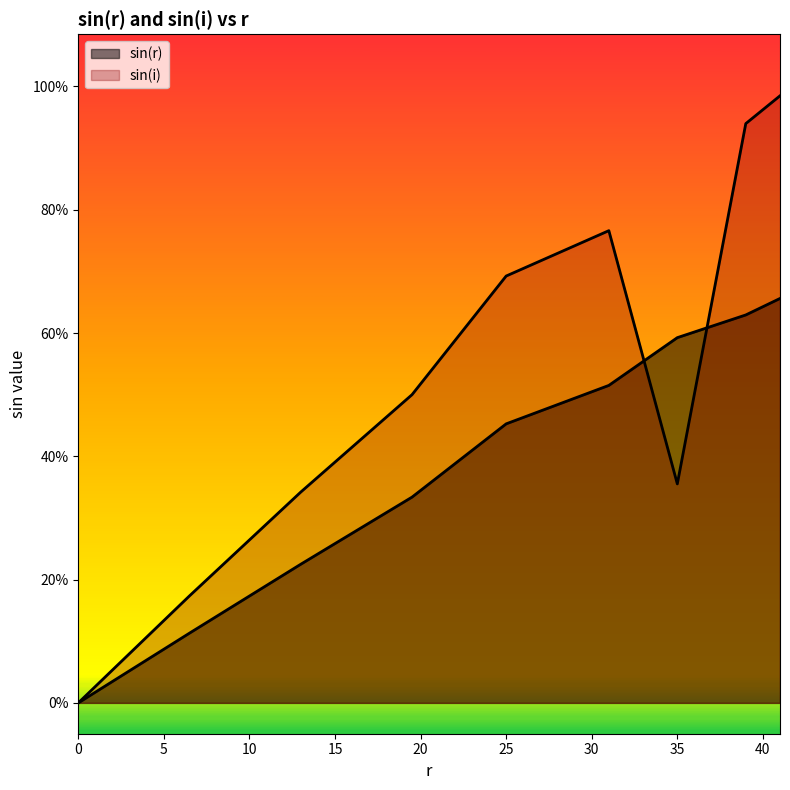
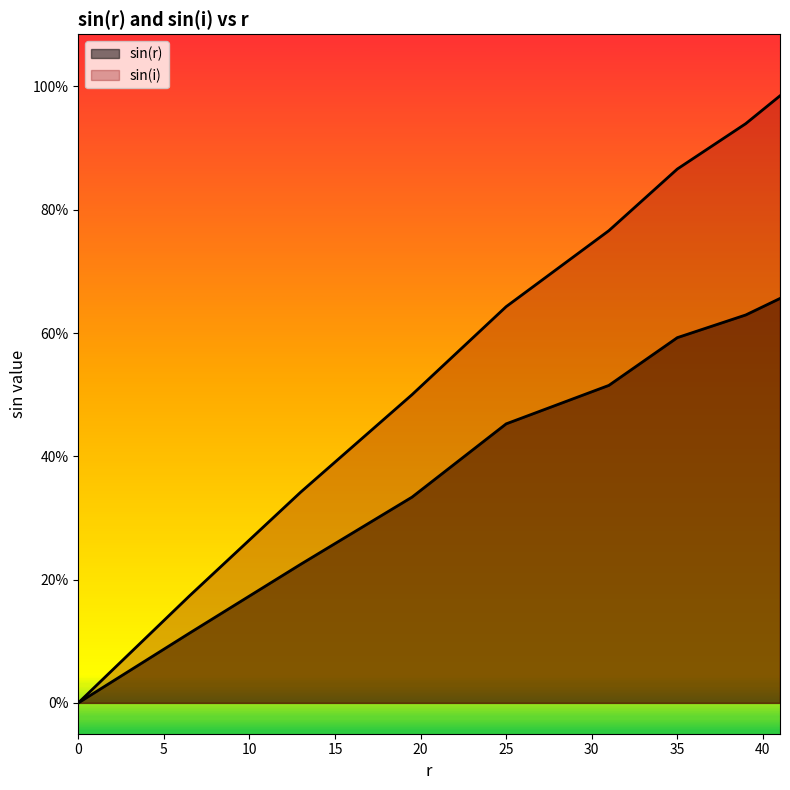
sin(i), 25: 69% -> 64%
sin(i), 35: 36% -> 87%
